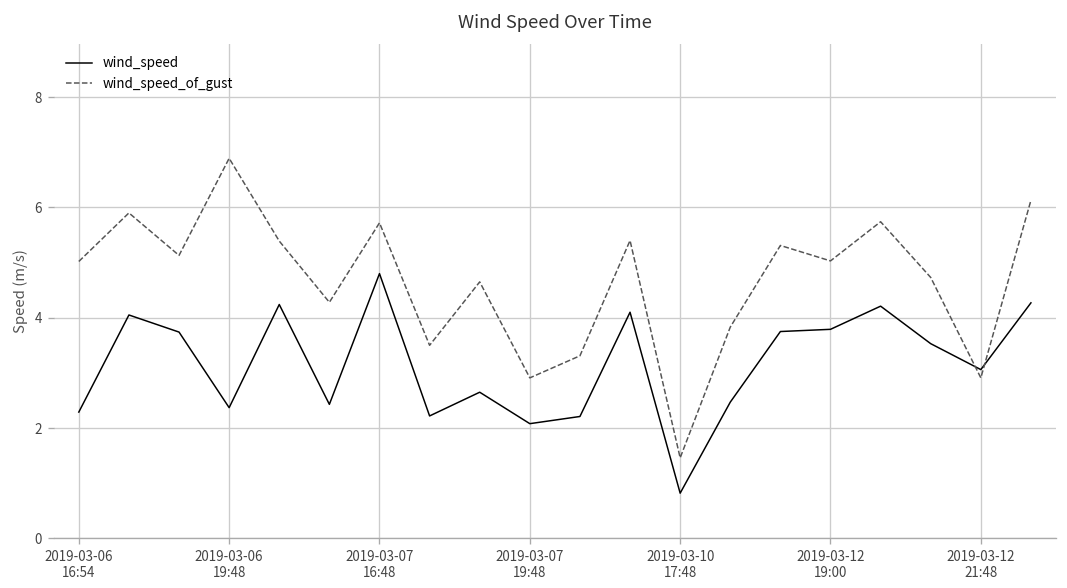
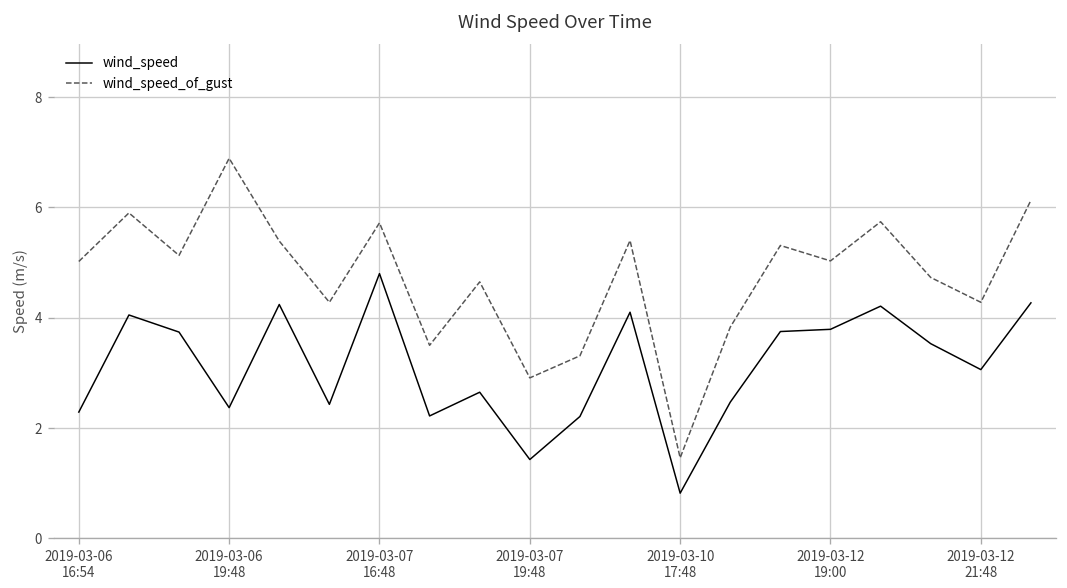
wind_speed, 2019-03-07 19:48: 2.1 -> 1.4
wind_speed_of_gust, 2019-03-12 21:48: 2.9 -> 4.3
